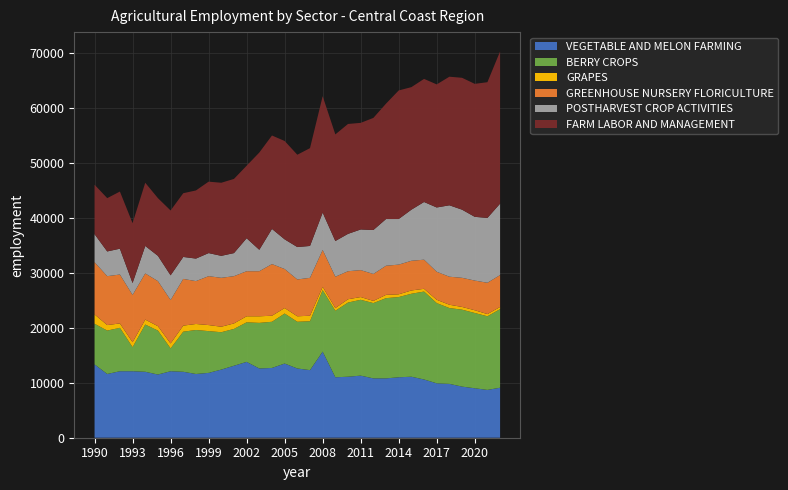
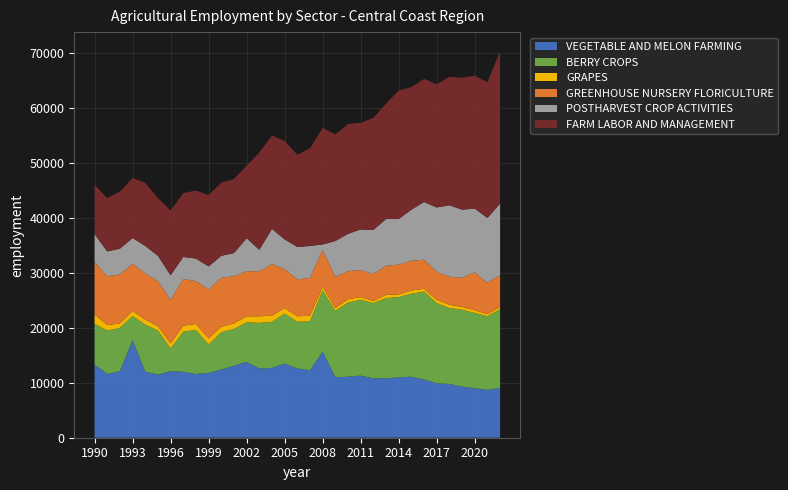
VEGETABLE AND MELON FARMING, 1993: 12000 -> 18000
POSTHARVEST CROP ACTIVITIES, 1993: 2000 -> 5000
BERRY CROPS, 1999: 8000 -> 5000
POSTHARVEST CROP ACTIVITIES, 2008: 7000 -> 1000
GREENHOUSE NURSERY FLORICULTURE, 2020: 5000 -> 7000
